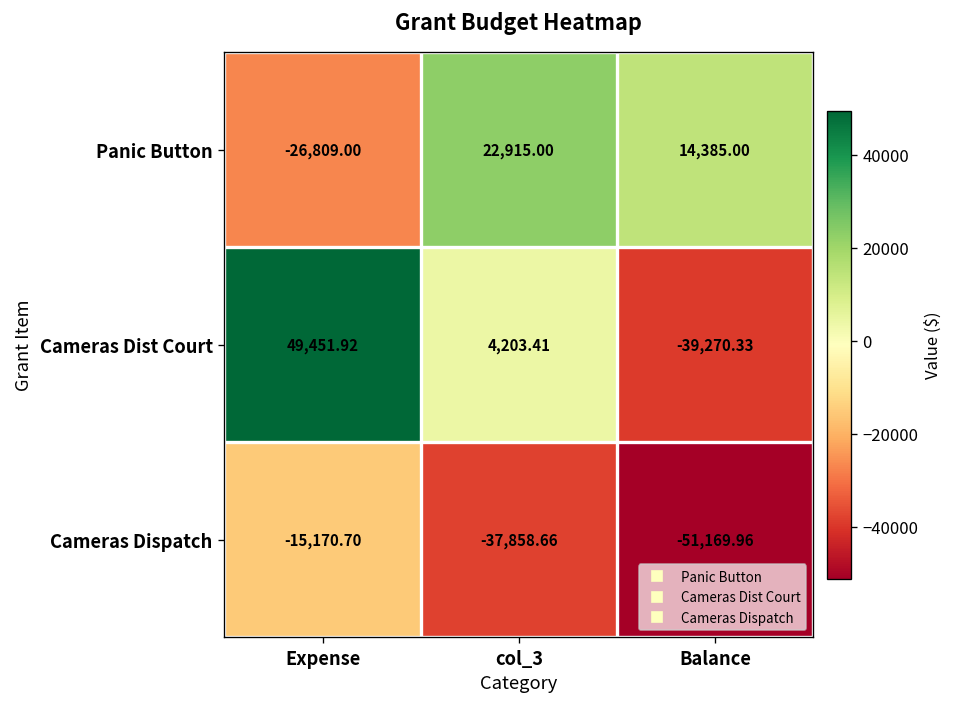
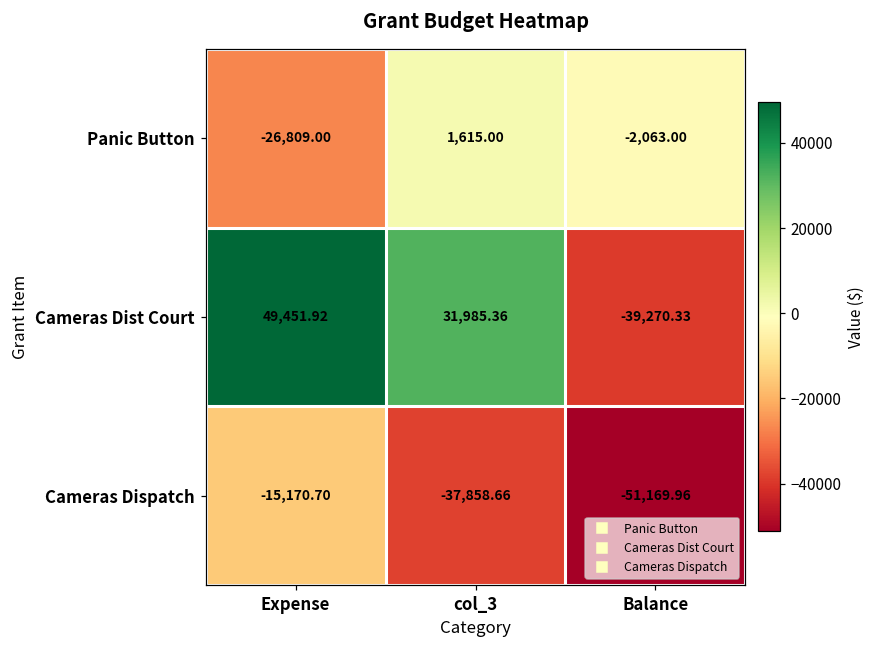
Panic Button, col_3: 22,915.00 -> 1,615.00
Panic Button, Balance: 14,385.00 -> -2,063.00
Cameras Dist Court, col_3: 4,203.41 -> 31,985.36
